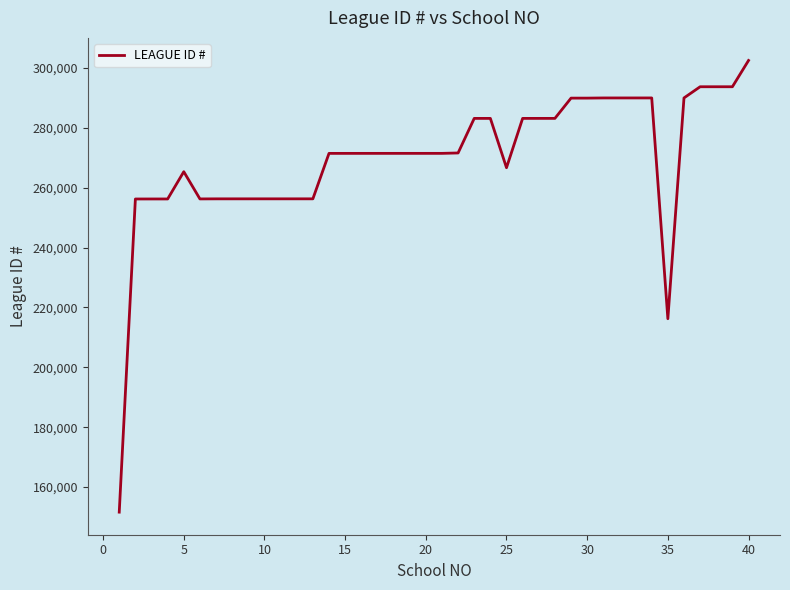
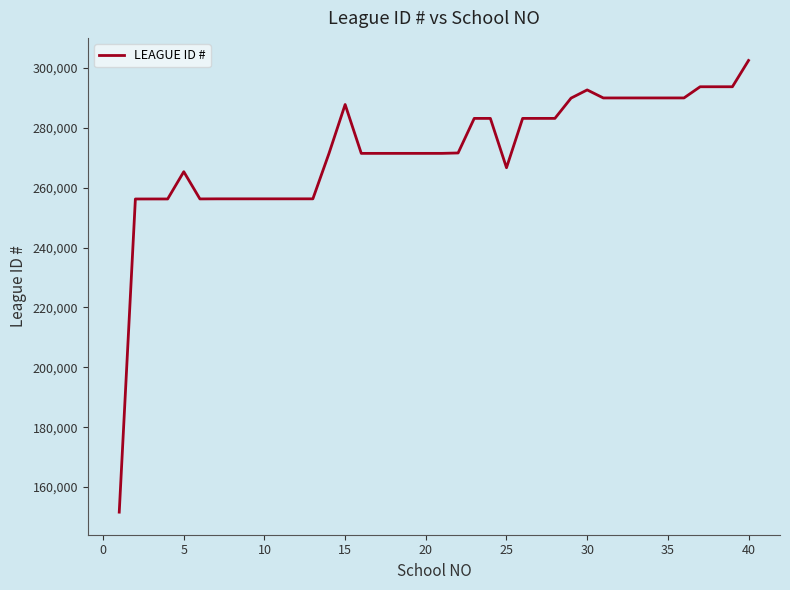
15: 271,000 -> 288,000
30: 290,000 -> 293,000
35: 216,000 -> 290,000
